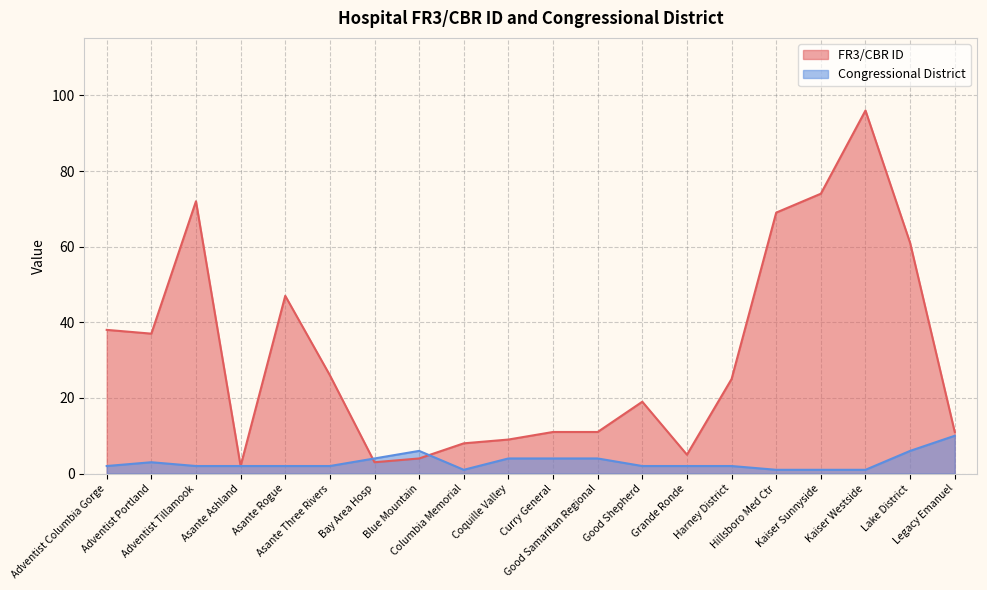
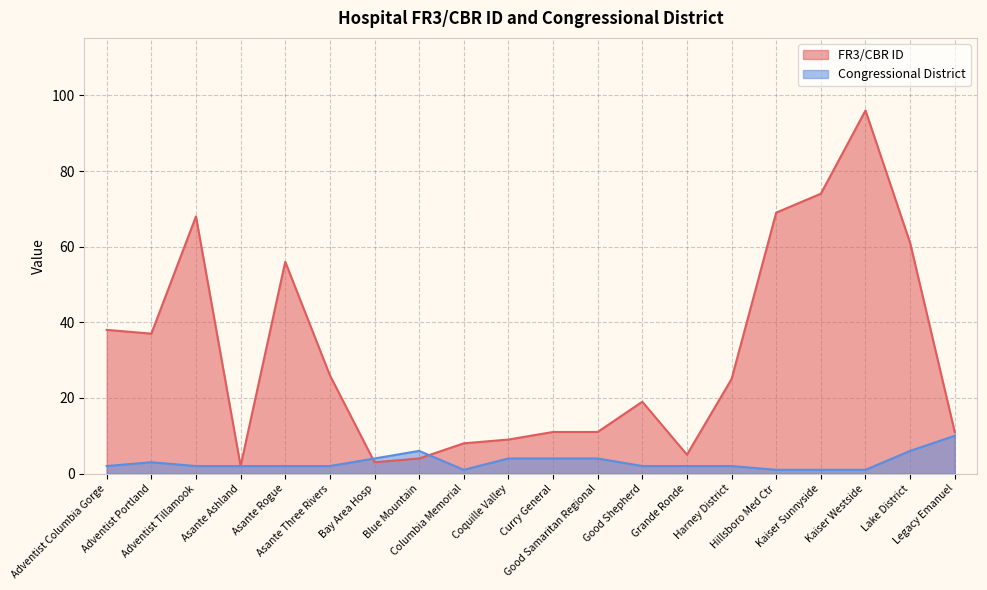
FR3/CBR ID, Adventist Tillamook: 72 -> 68
FR3/CBR ID, Asante Rogue: 47 -> 56
